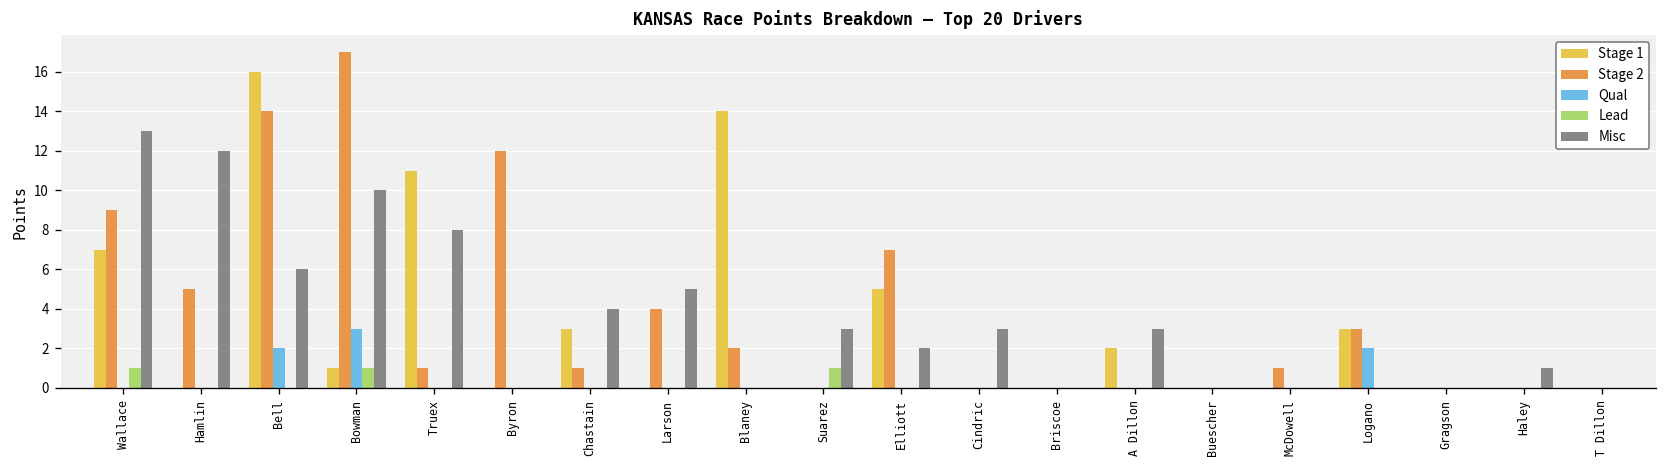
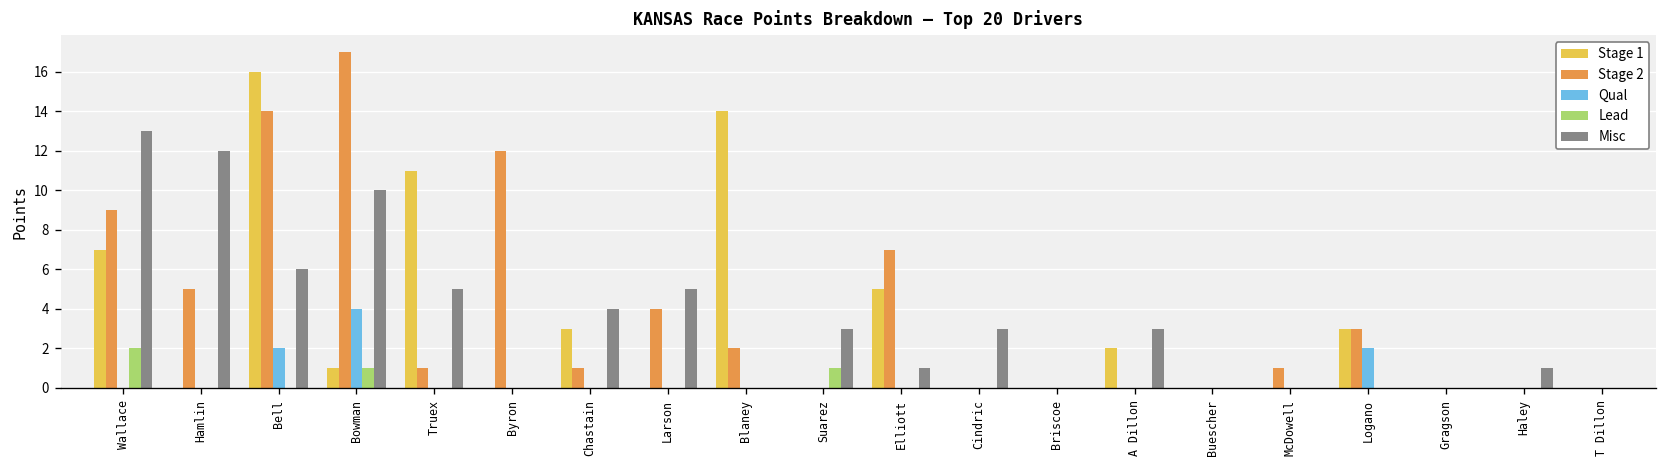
Lead, Wallace: 1 -> 2
Qual, Bowman: 3 -> 4
Misc, Truex: 8 -> 5
Misc, Elliott: 2 -> 1
